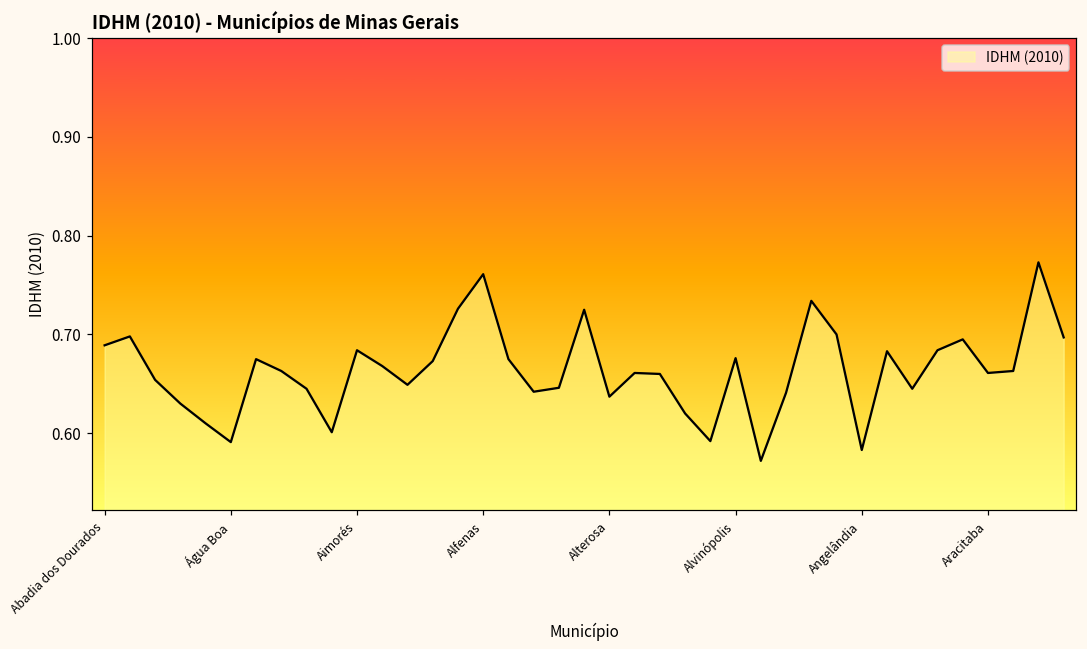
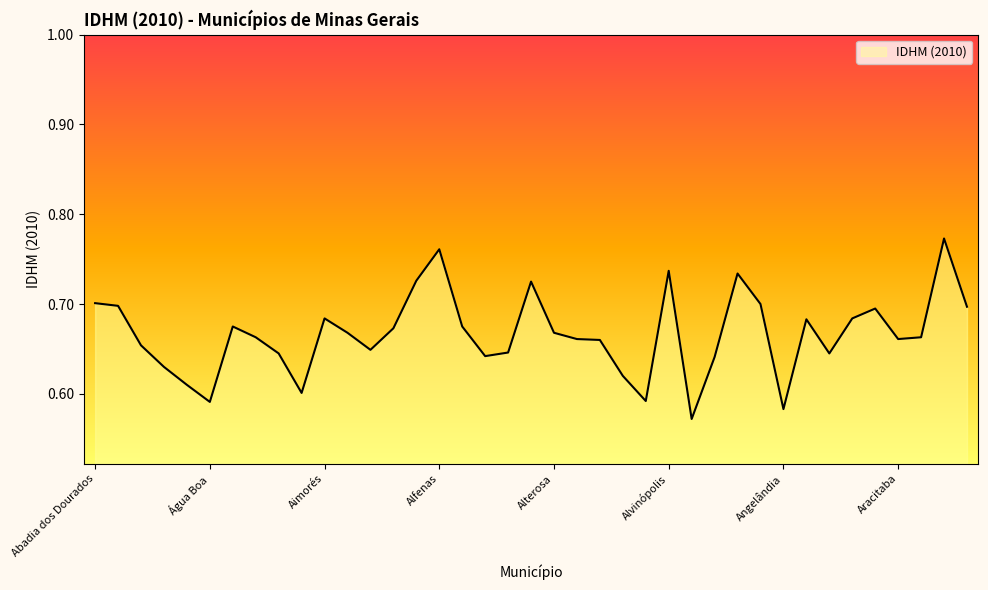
Abadia dos Dourados: 0.69 -> 0.70
Alterosa: 0.64 -> 0.67
Alvinópolis: 0.68 -> 0.74
